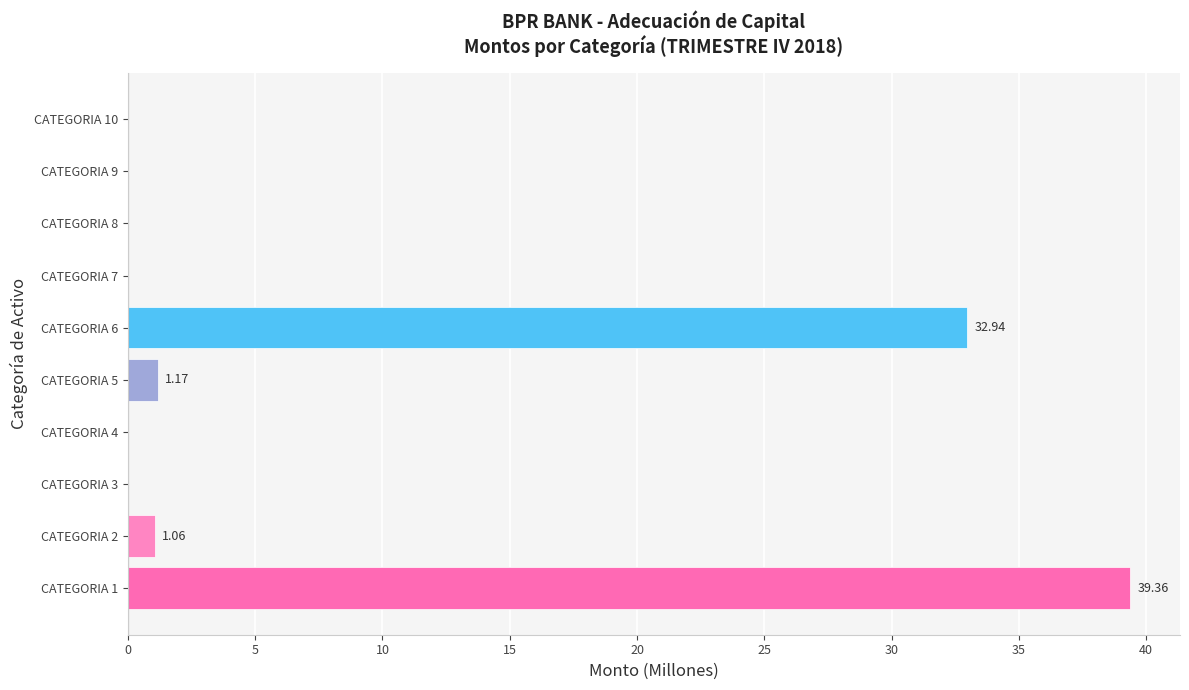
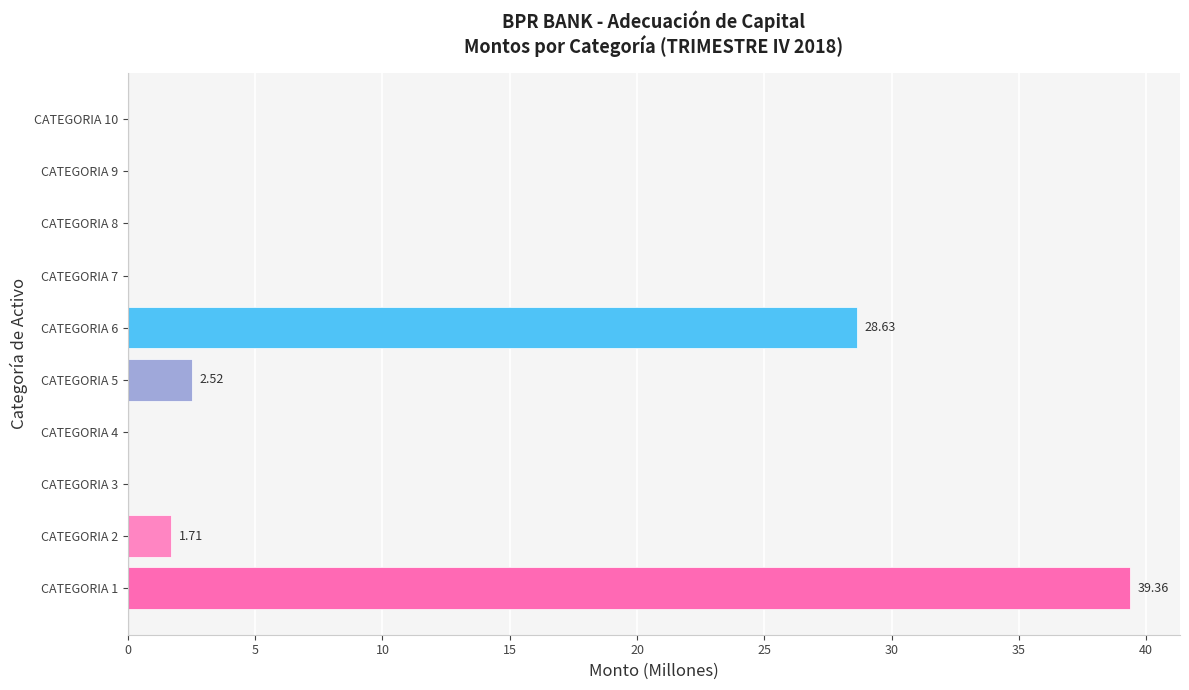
CATEGORIA 6: 32.94 -> 28.63
CATEGORIA 5: 1.17 -> 2.52
CATEGORIA 2: 1.06 -> 1.71
